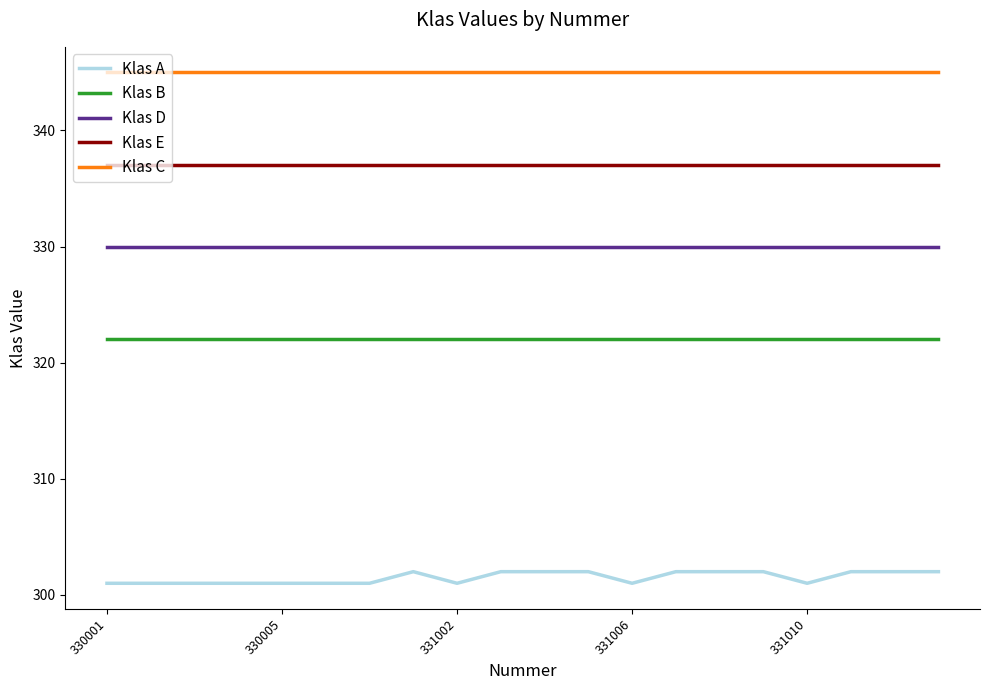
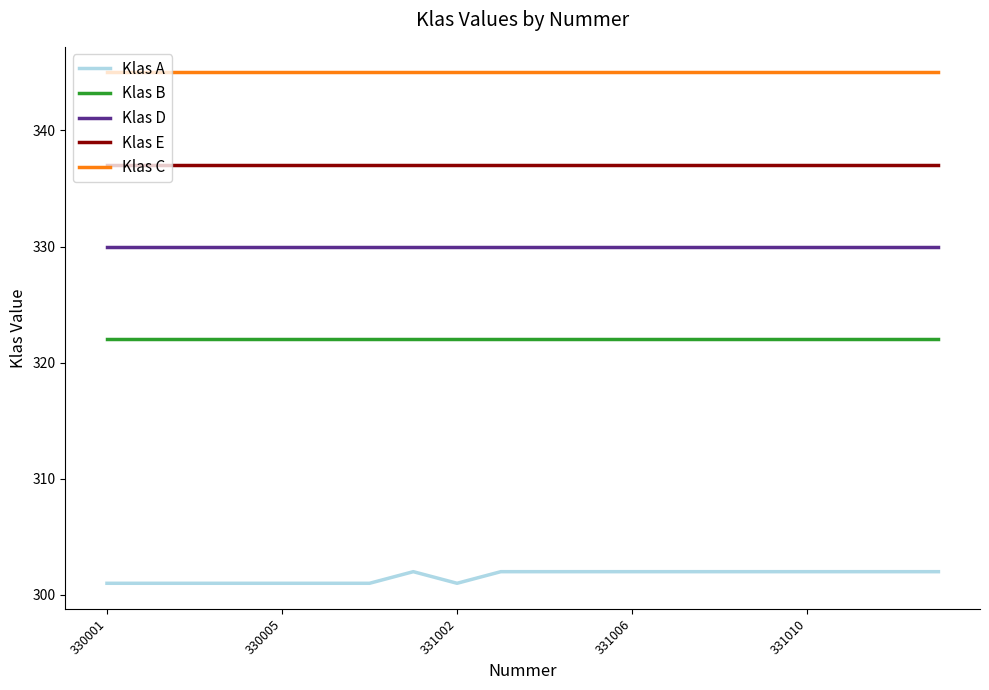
Klas A, 331006: 301 -> 302
Klas A, 331010: 301 -> 302
